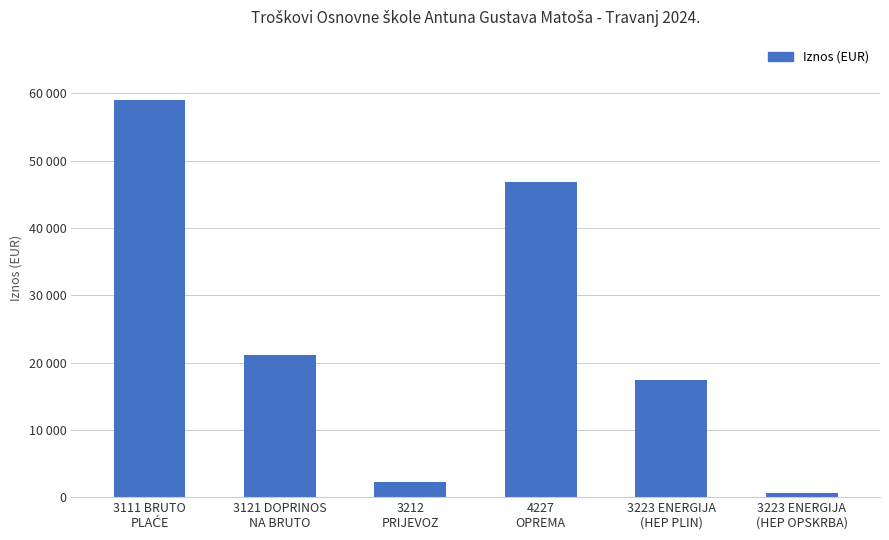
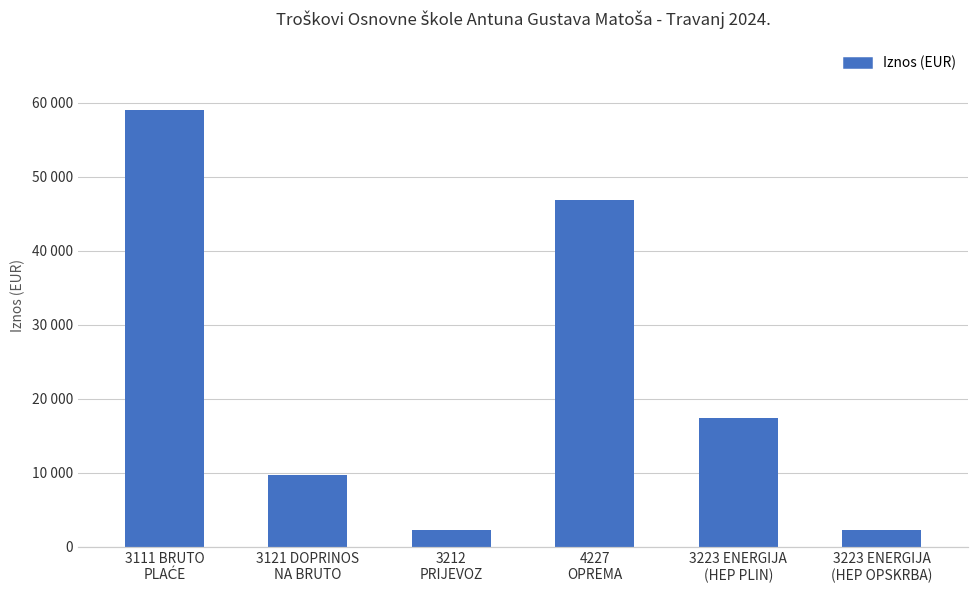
3121 DOPRINOS NA BRUTO: 21000 -> 10000
3223 ENERGIJA (HEP OPSKRBA): 1000 -> 2000
